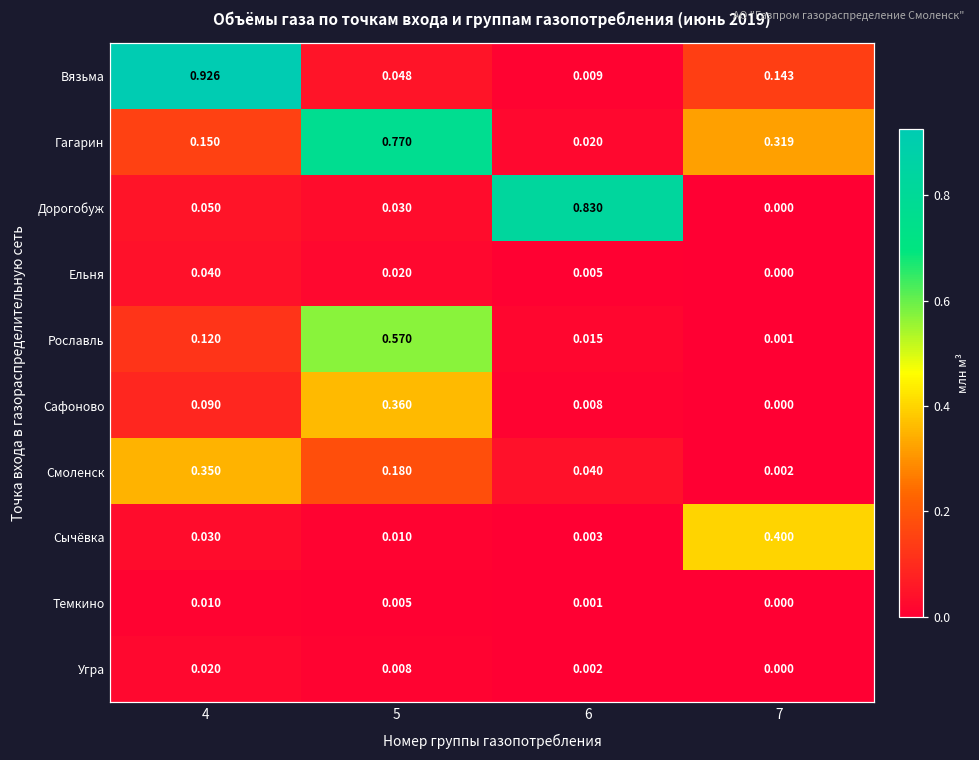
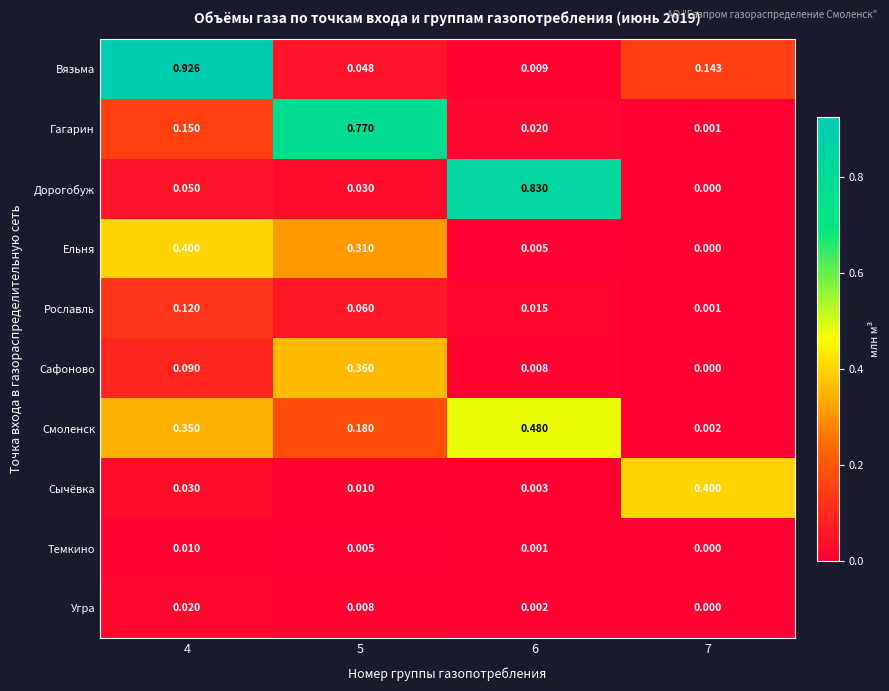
Гагарин, 7: 0.319 -> 0.001
Ельня, 4: 0.040 -> 0.400
Ельня, 5: 0.020 -> 0.310
Рославль, 5: 0.570 -> 0.060
Смоленск, 6: 0.040 -> 0.480
